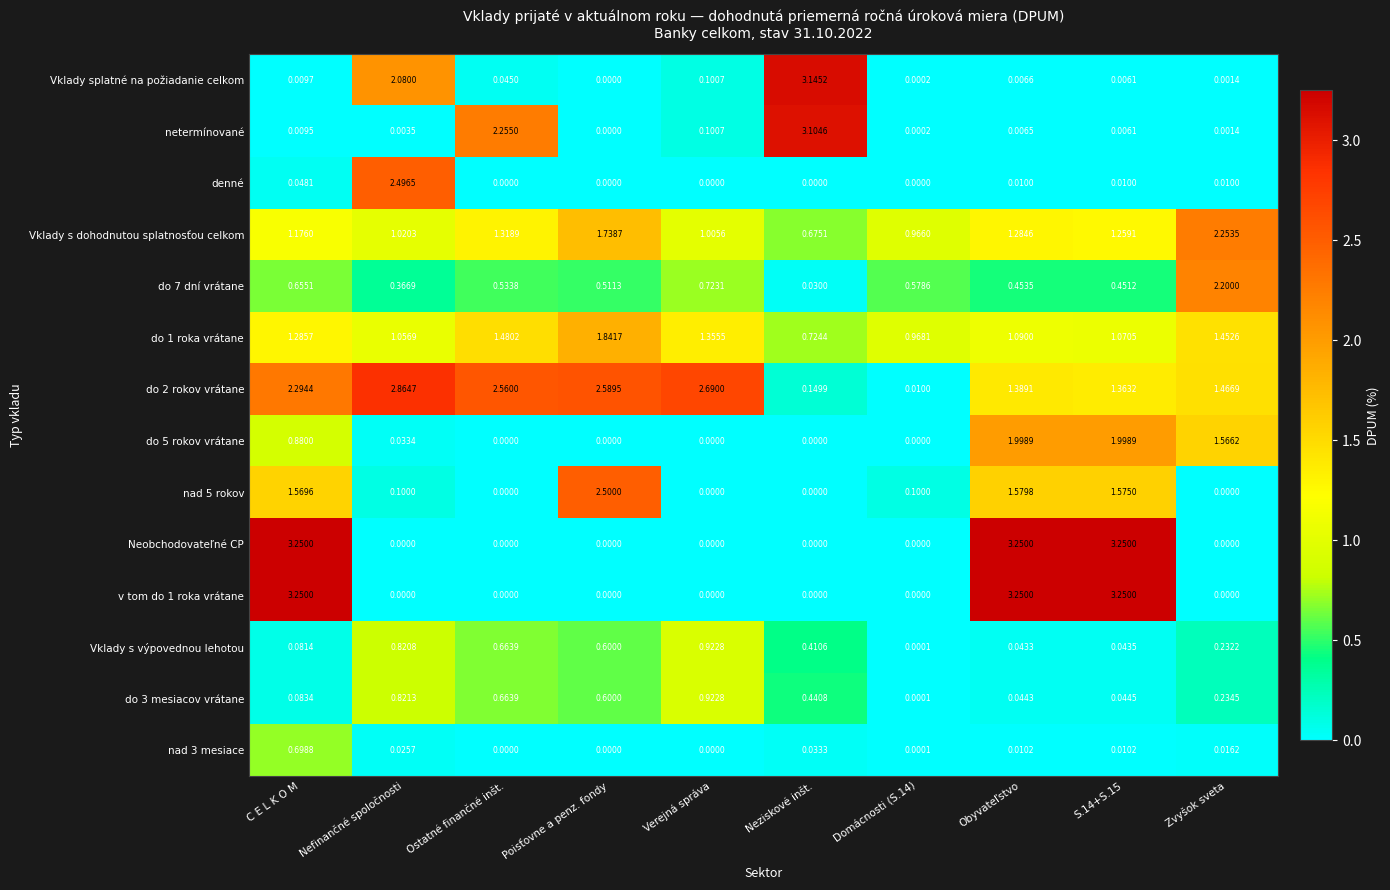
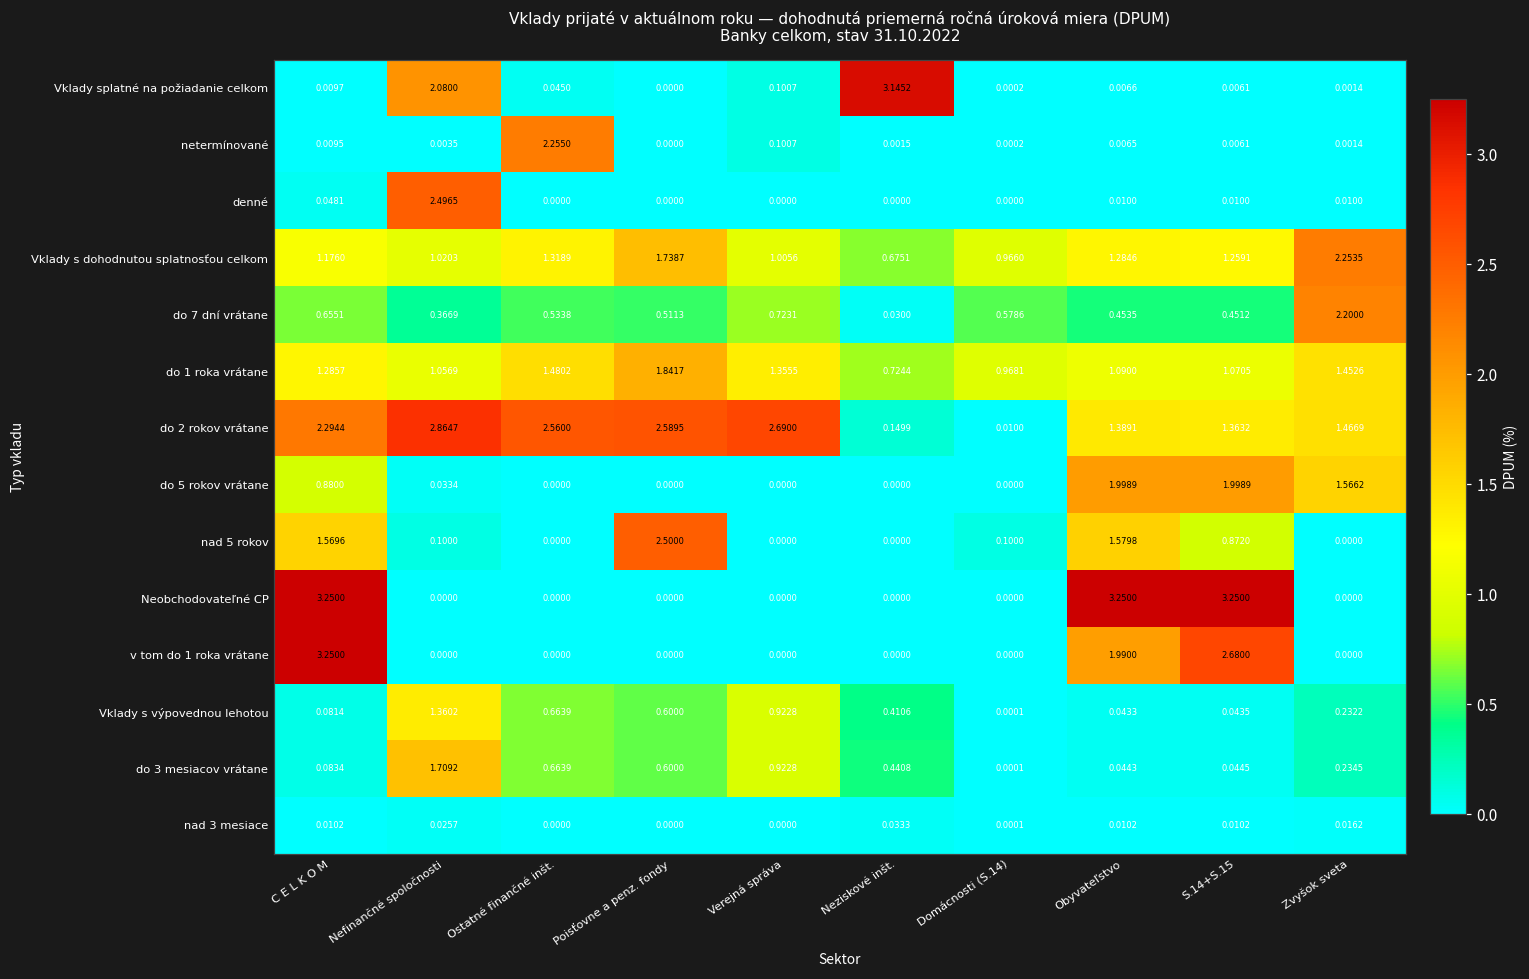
netermínované, Neziskové inšt.: 3.1046 -> 0.0015
nad 5 rokov, S.14+S.15: 1.5750 -> 0.8720
v tom do 1 roka vrátane, Obyvateľstvo: 3.2500 -> 1.9900
v tom do 1 roka vrátane, S.14+S.15: 3.2500 -> 2.6800
Vklady s výpovednou lehotou, Nefinančné spoločnosti: 0.8208 -> 1.3602
do 3 mesiacov vrátane, Nefinančné spoločnosti: 0.8213 -> 1.7092
nad 3 mesiace, C E L K O M: 0.6988 -> 0.0102
